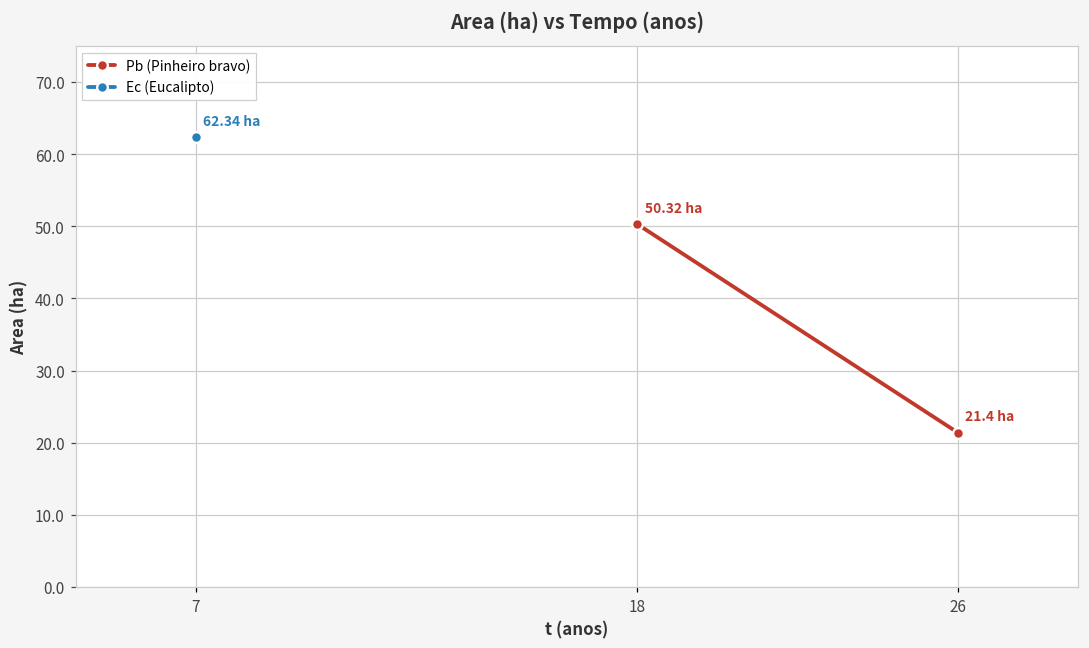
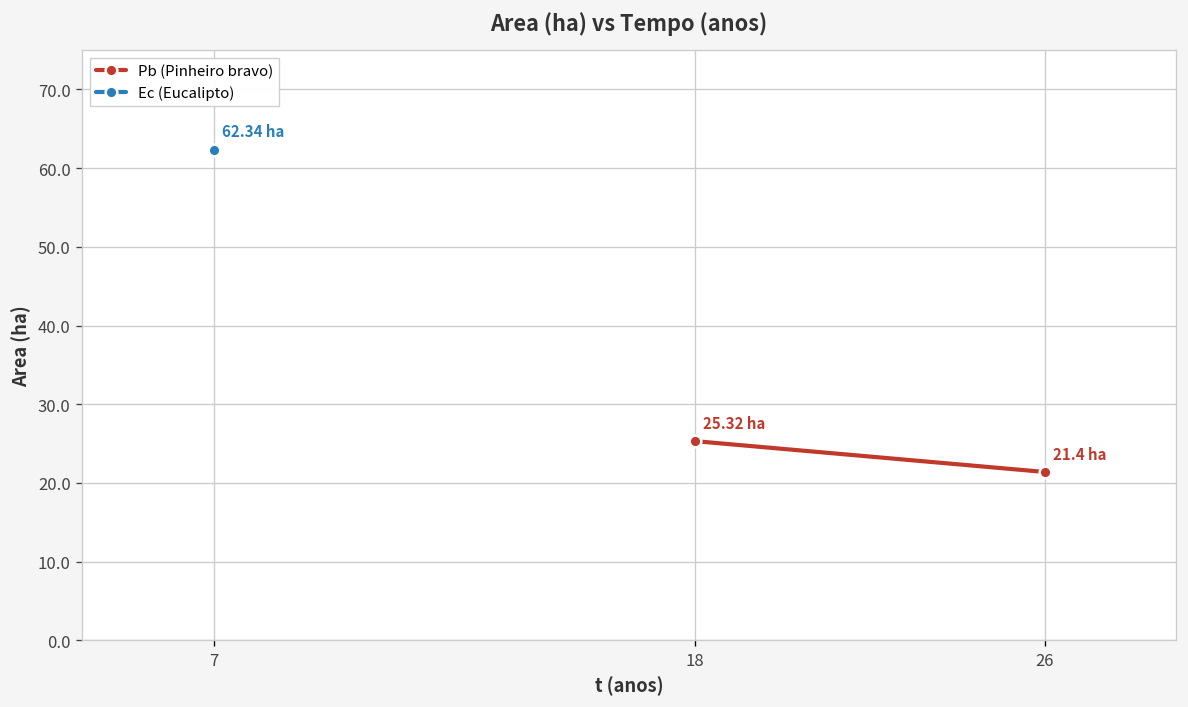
Pb (Pinheiro bravo), 18: 50.32 -> 25.32
